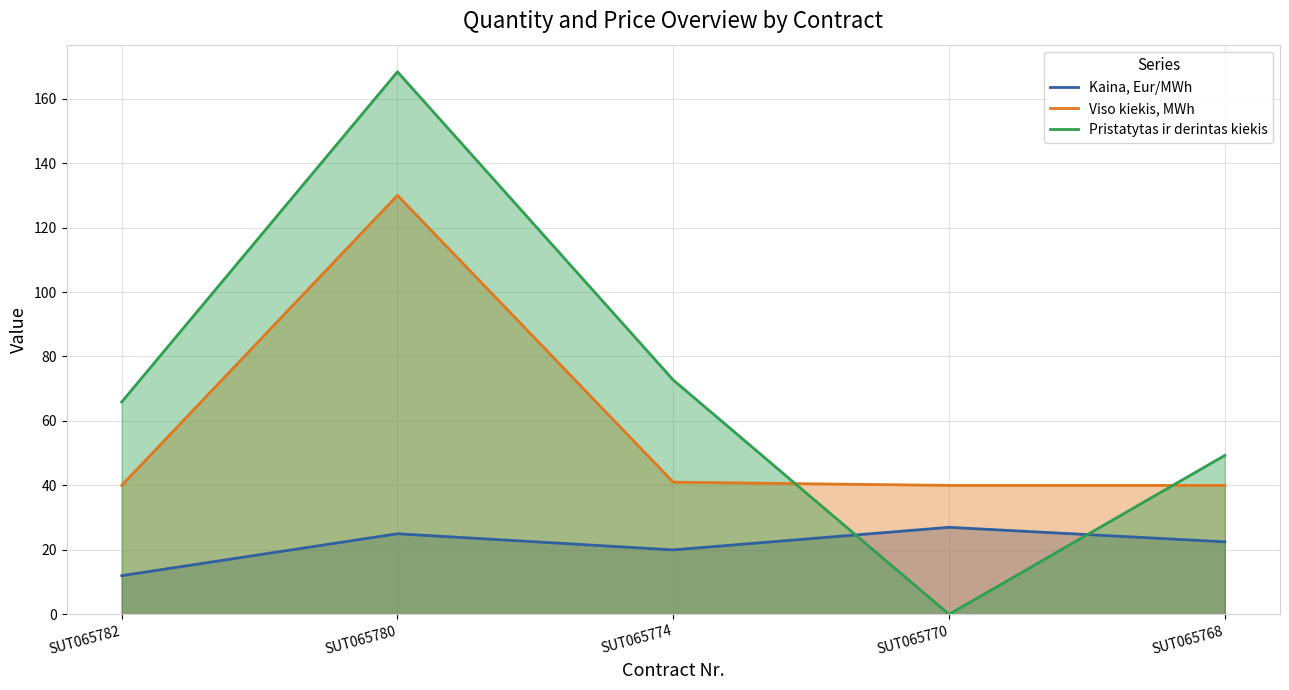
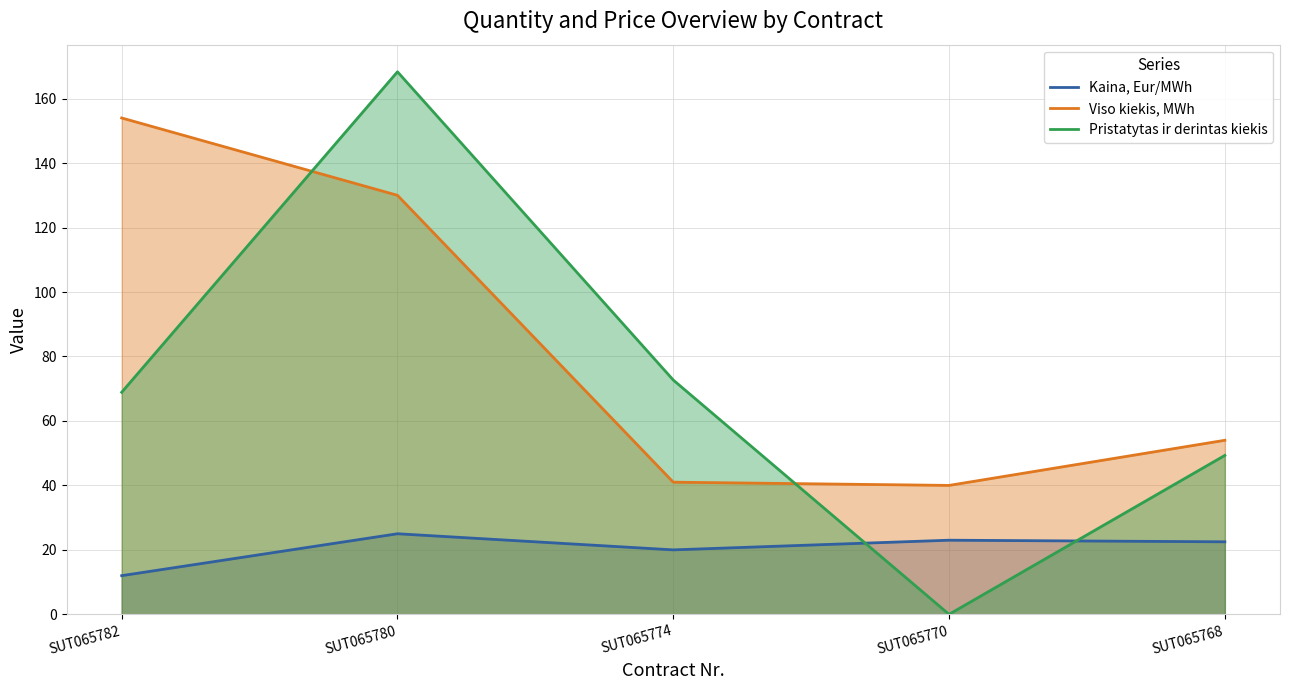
Viso kiekis, MWh, SUT065782: 40 -> 154
Pristatytas ir derintas kiekis, SUT065782: 66 -> 69
Kaina, Eur/MWh, SUT065770: 27 -> 23
Viso kiekis, MWh, SUT065768: 40 -> 54
